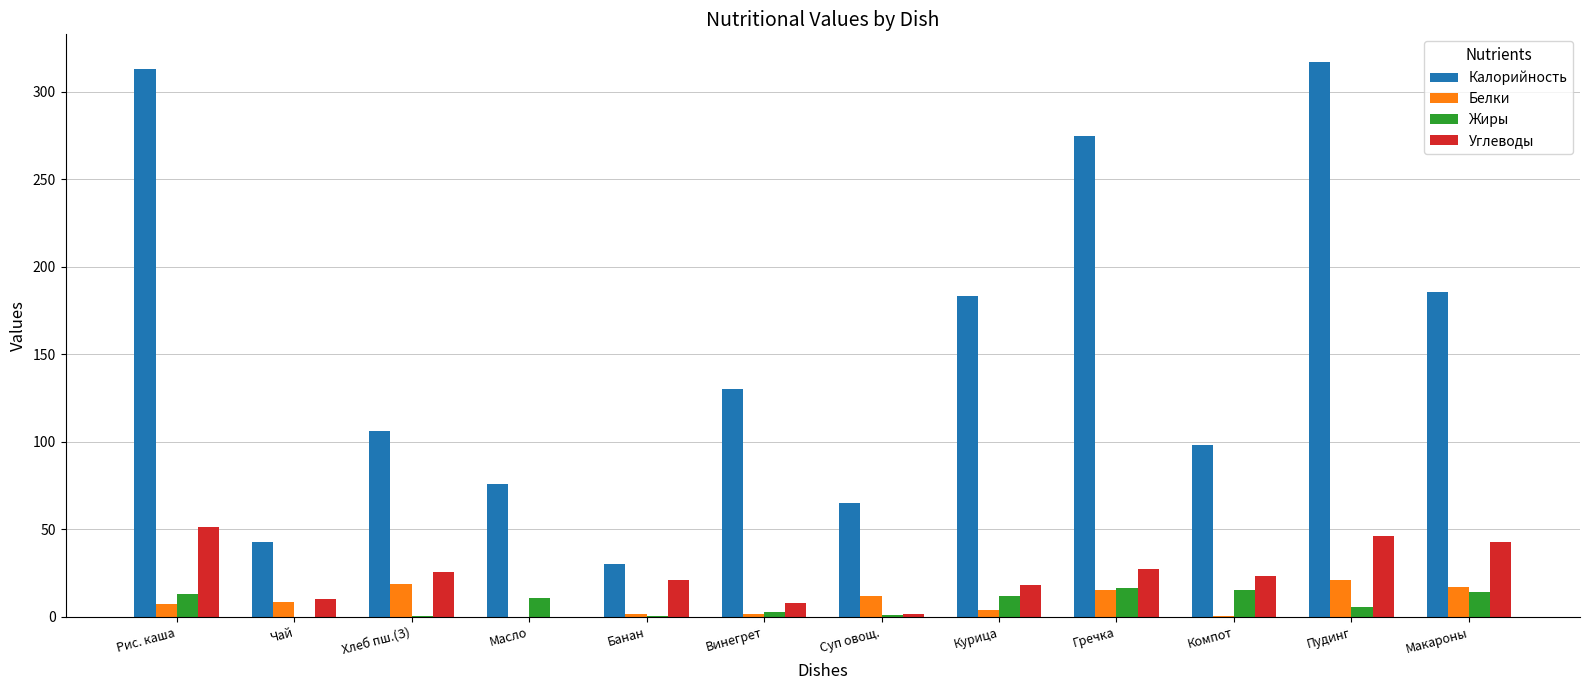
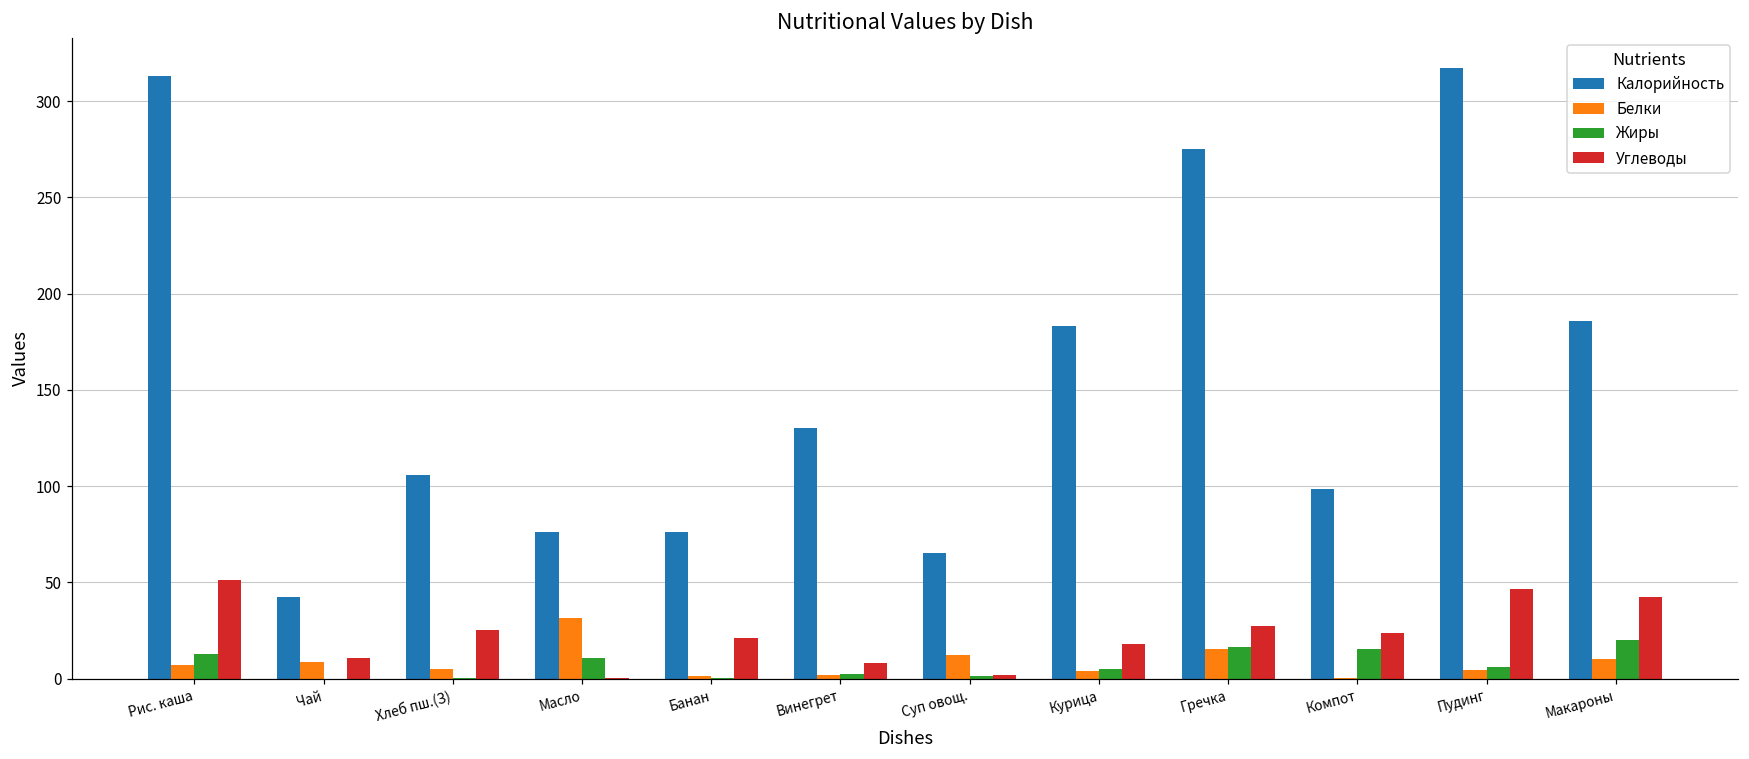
Белки, Хлеб пш.(З): 19 -> 5
Белки, Масло: 0 -> 31
Калорийность, Банан: 30 -> 76
Жиры, Курица: 12 -> 5
Белки, Пудинг: 21 -> 4
Белки, Макароны: 17 -> 10
Жиры, Макароны: 14 -> 20
